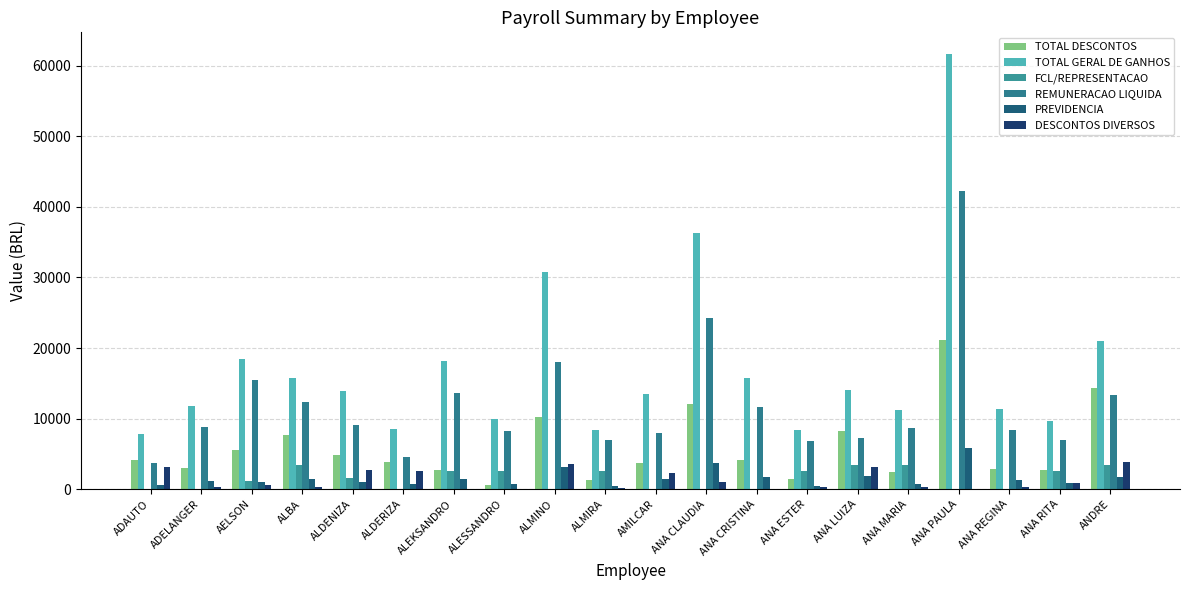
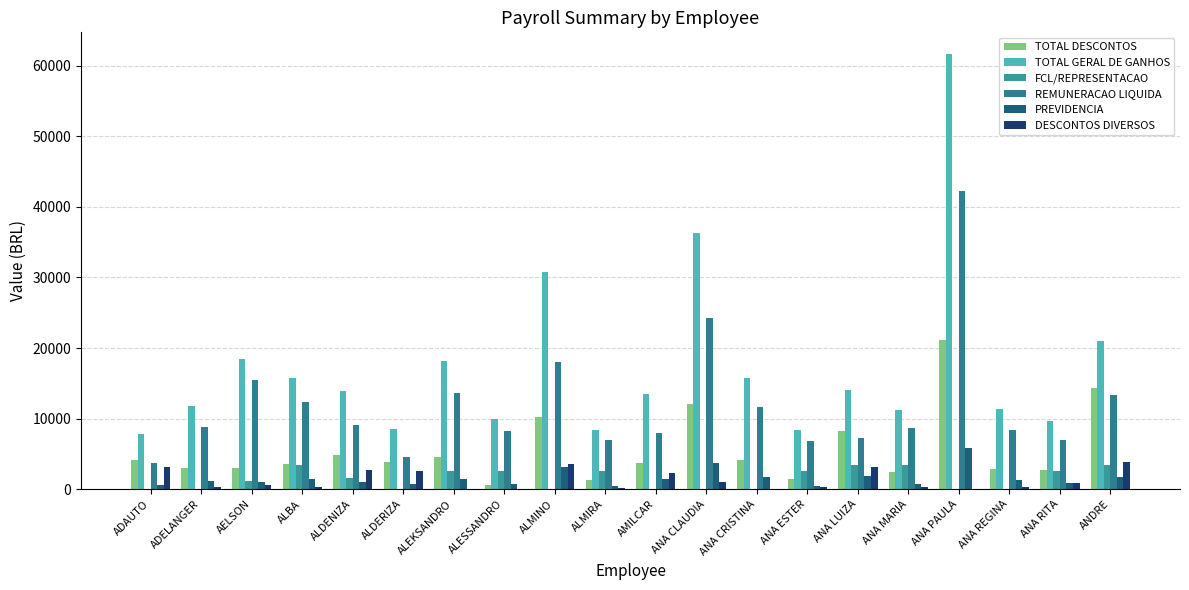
TOTAL DESCONTOS, AELSON: 6000 -> 3000
TOTAL DESCONTOS, ALBA: 8000 -> 4000
TOTAL DESCONTOS, ALEKSANDRO: 3000 -> 5000
